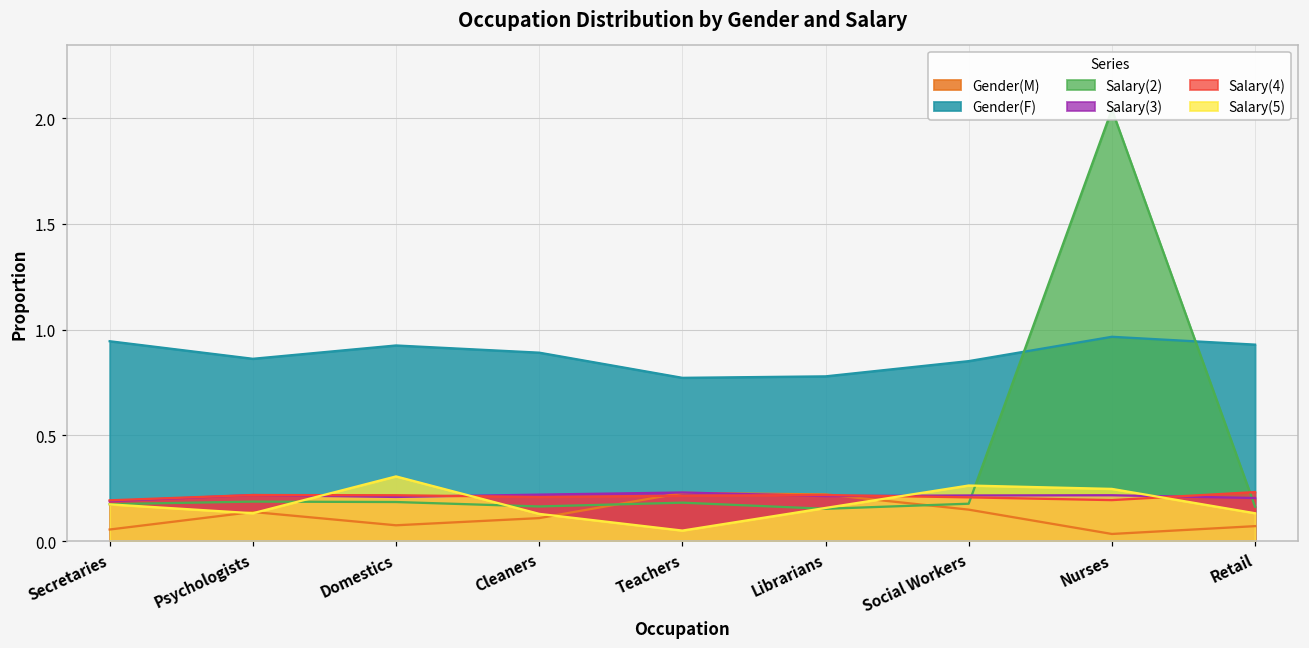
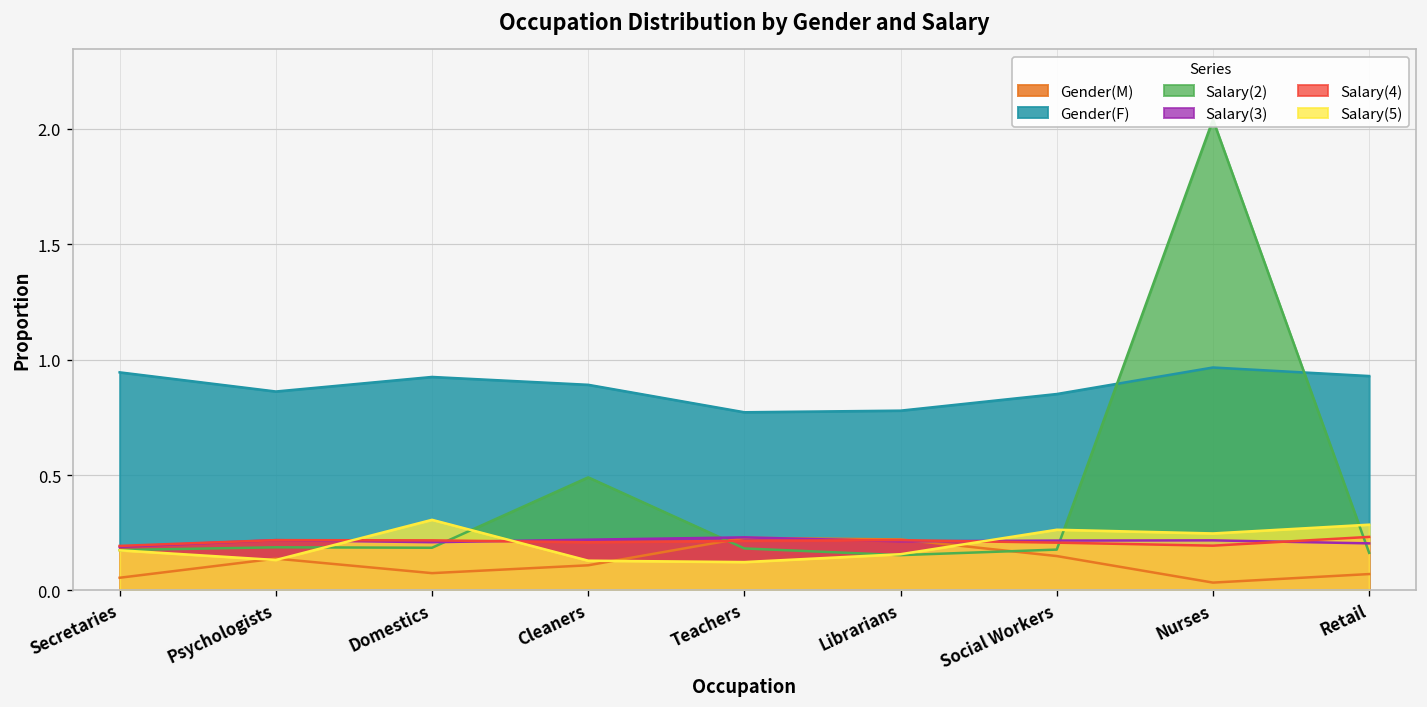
Salary(2), Cleaners: 0.16 -> 0.49
Salary(5), Teachers: 0.05 -> 0.12
Salary(5), Retail: 0.13 -> 0.29
